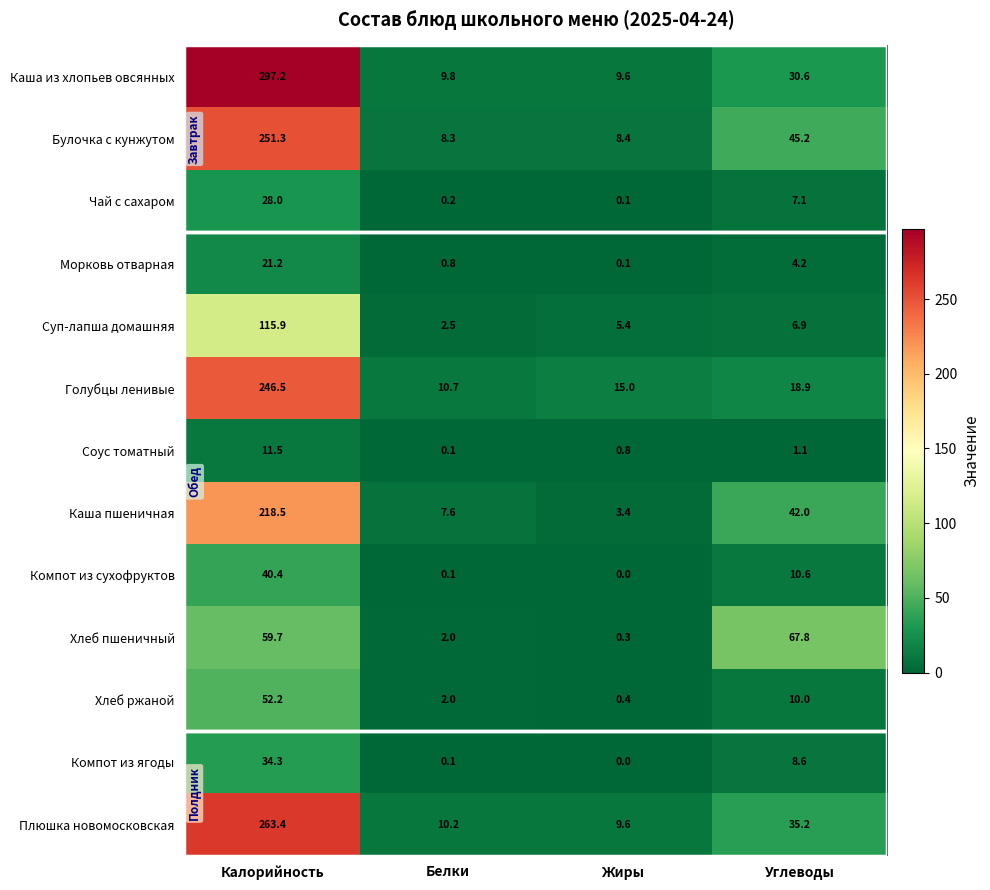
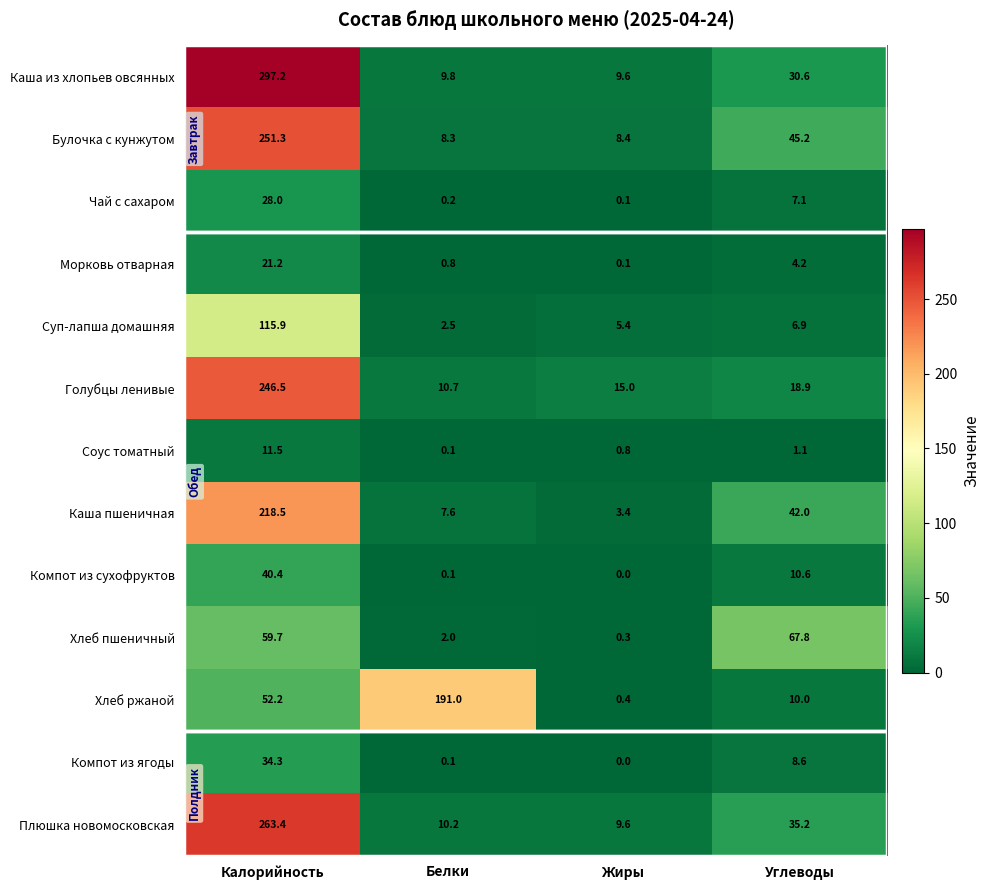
Хлеб ржаной, Белки: 2.0 -> 191.0
